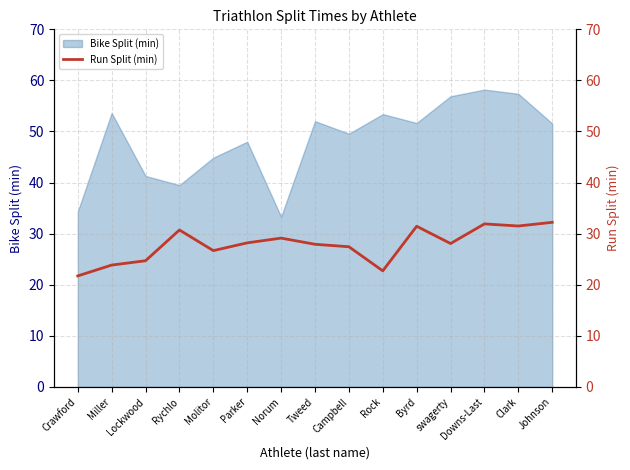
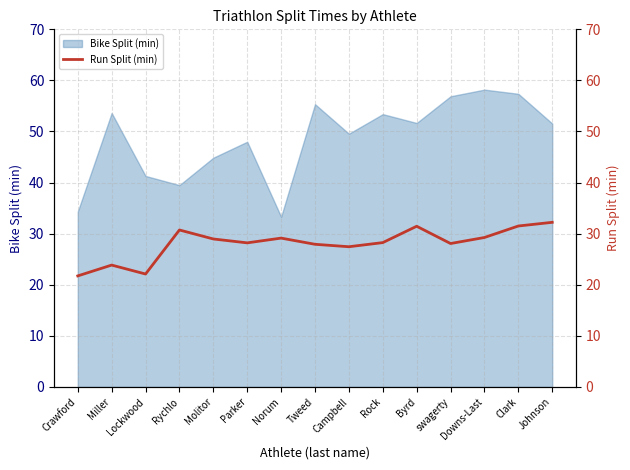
Bike Split (min), Tweed: 52 -> 55
Run Split (min), Lockwood: 25 -> 22
Run Split (min), Molitor: 27 -> 29
Run Split (min), Rock: 23 -> 28
Run Split (min), Downs-Last: 32 -> 29
